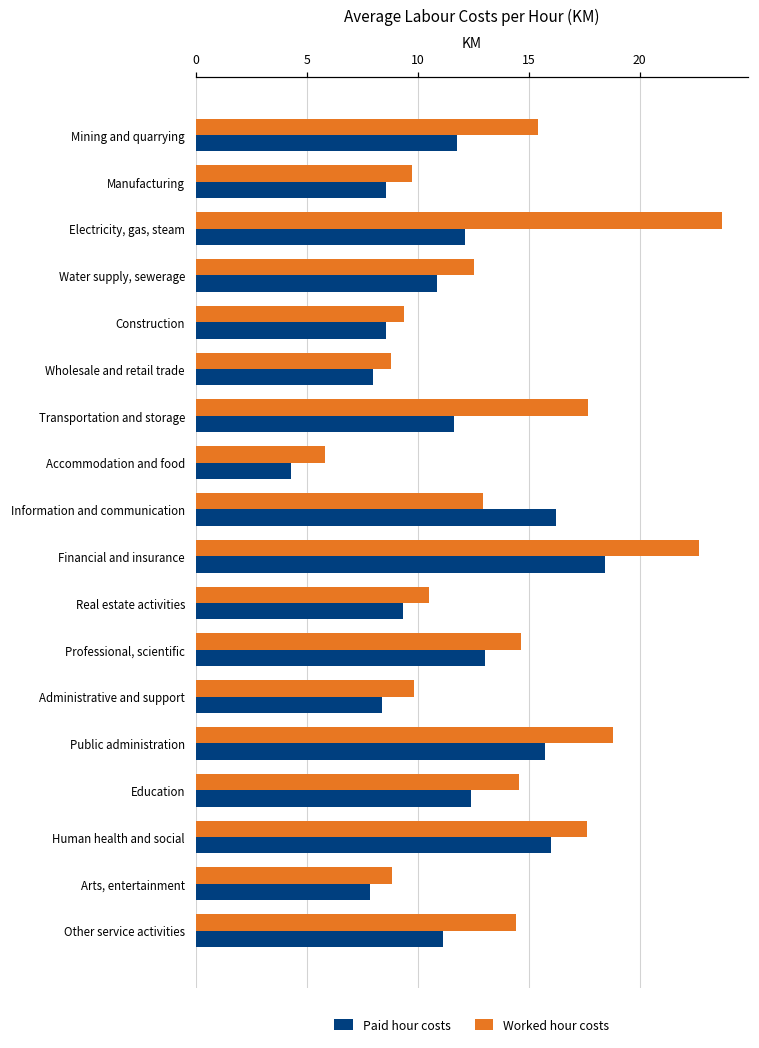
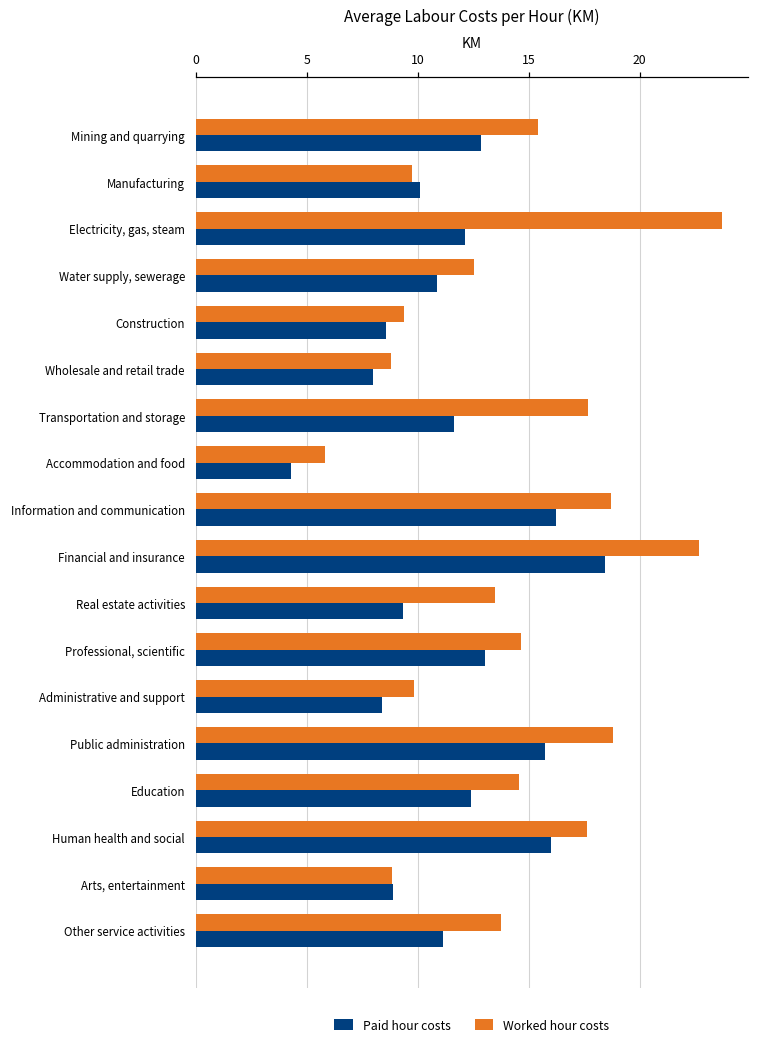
Paid hour costs, Mining and quarrying: 11.8 -> 12.9
Paid hour costs, Manufacturing: 8.6 -> 10.1
Worked hour costs, Information and communication: 13.0 -> 18.7
Worked hour costs, Real estate activities: 10.5 -> 13.5
Paid hour costs, Arts, entertainment: 7.8 -> 8.9
Worked hour costs, Other service activities: 14.4 -> 13.8
